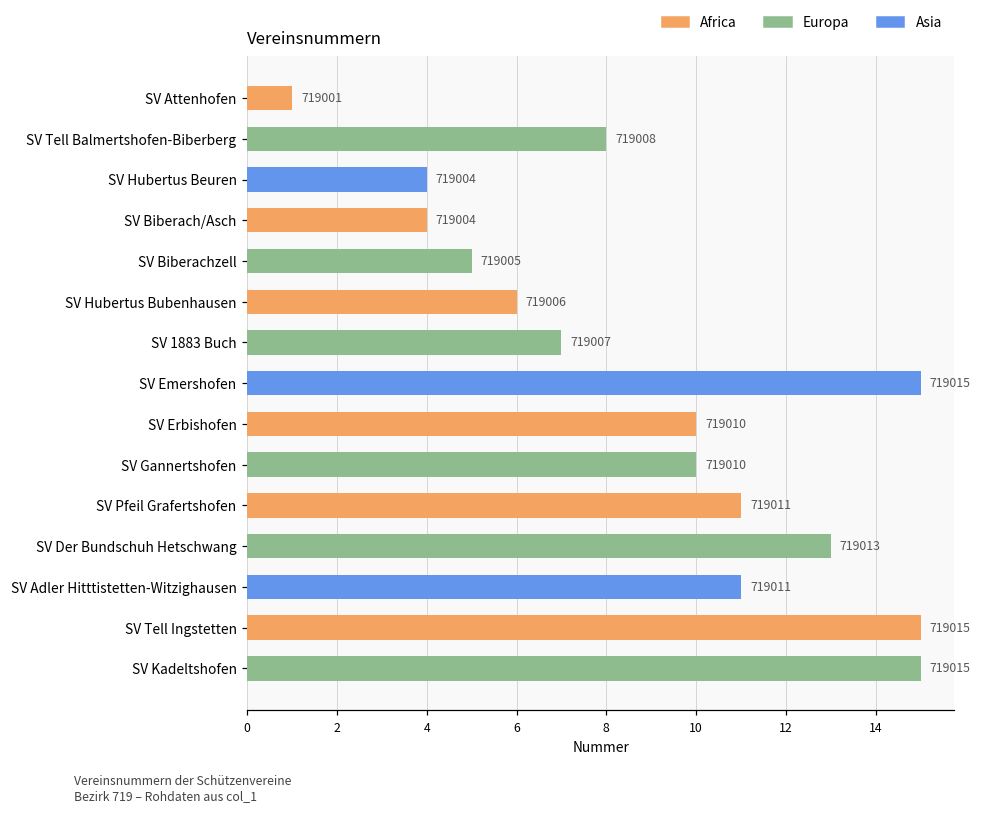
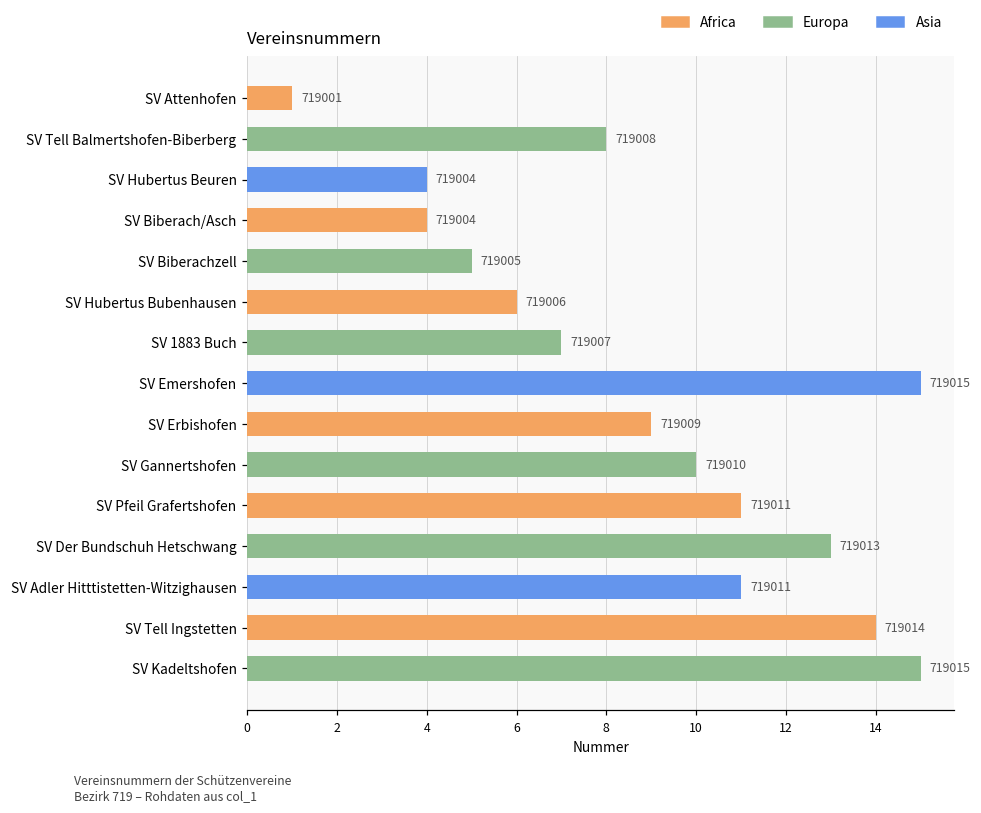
SV Erbishofen: 719010 -> 719009
SV Tell Ingstetten: 719015 -> 719014
